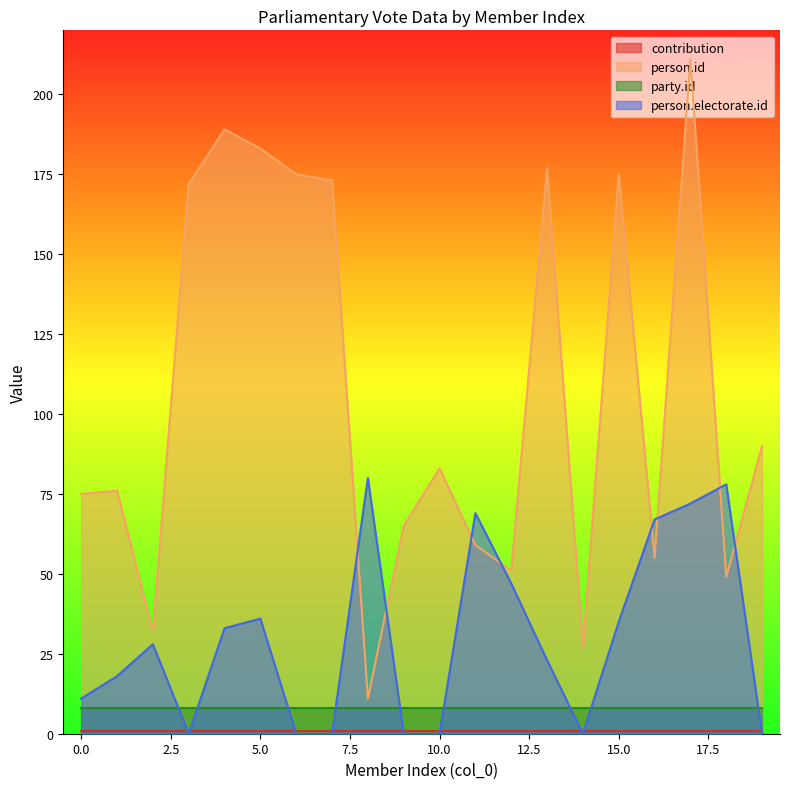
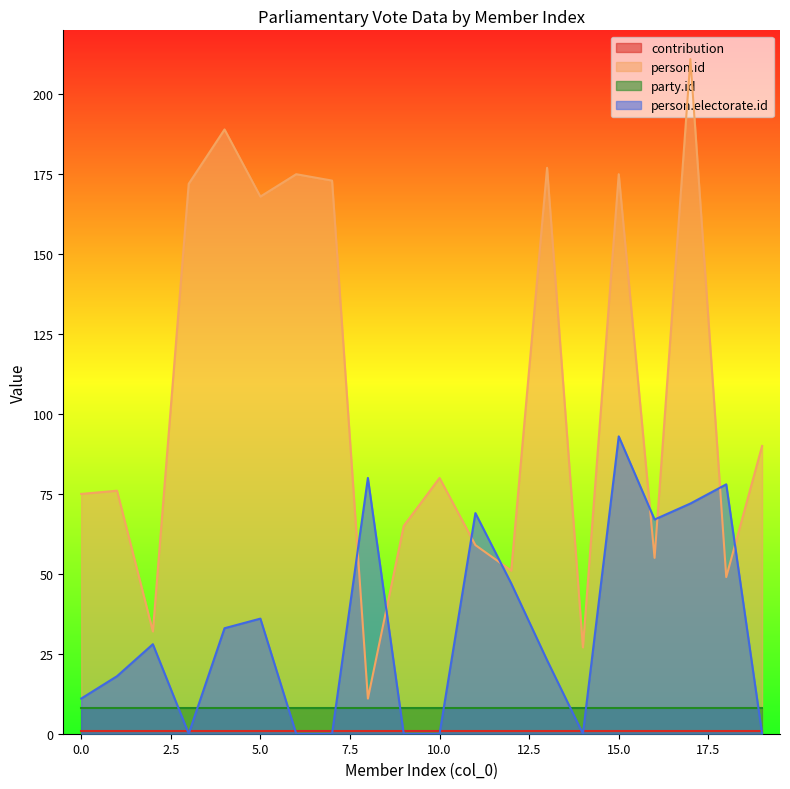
person.id, 5.0: 183 -> 168
person.id, 10.0: 83 -> 80
person.electorate.id, 15.0: 35 -> 93
